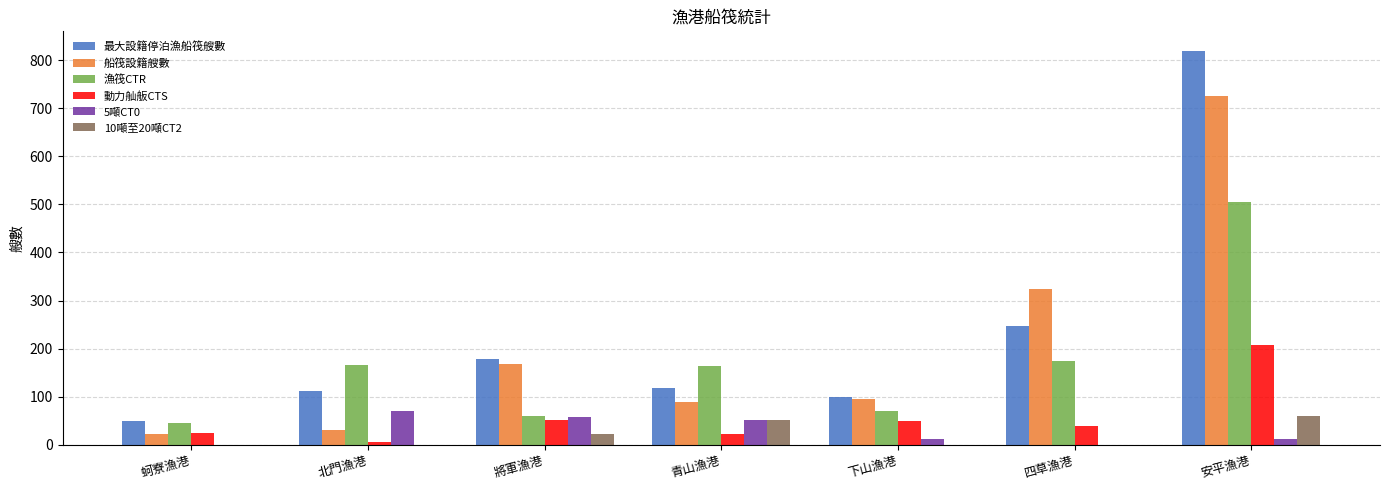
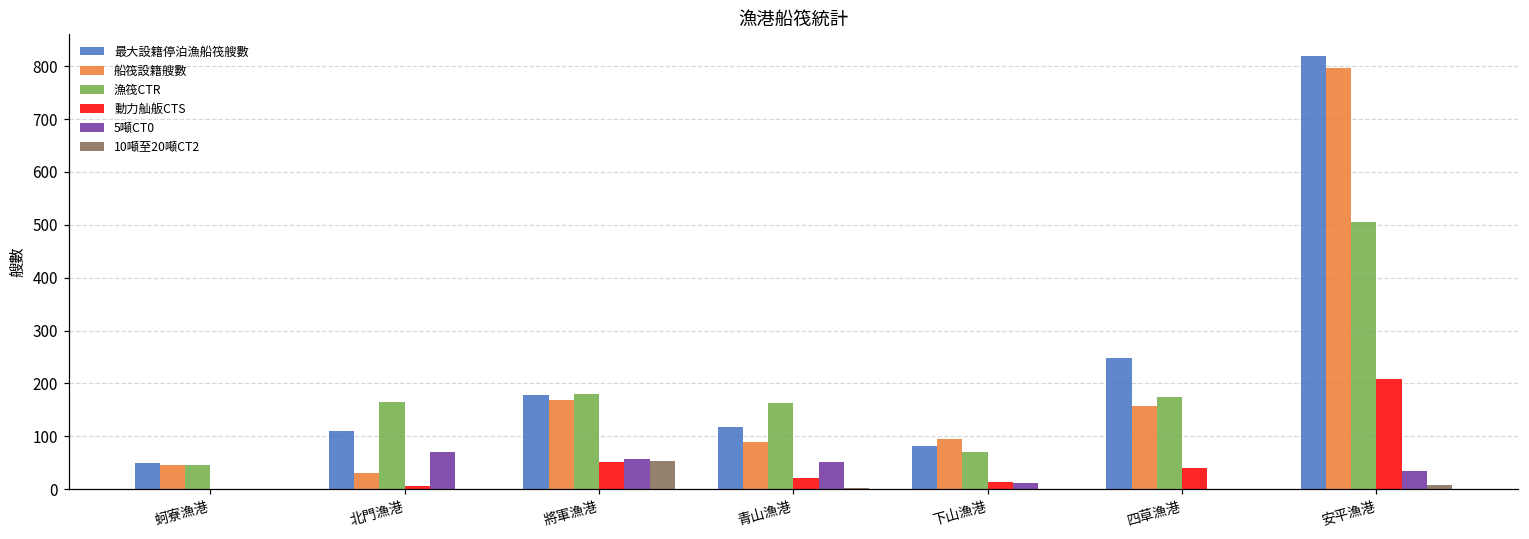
船筏設籍艘數, 蚵寮漁港: 20 -> 50
動力舢舨CTS, 蚵寮漁港: 30 -> 0
漁筏CTR, 將軍漁港: 60 -> 180
10噸至20噸CT2, 將軍漁港: 20 -> 50
10噸至20噸CT2, 青山漁港: 50 -> 0
最大設籍停泊漁船筏艘數, 下山漁港: 100 -> 80
動力舢舨CTS, 下山漁港: 50 -> 10
船筏設籍艘數, 四草漁港: 330 -> 160
船筏設籍艘數, 安平漁港: 730 -> 800
5噸CT0, 安平漁港: 10 -> 30
10噸至20噸CT2, 安平漁港: 60 -> 10
